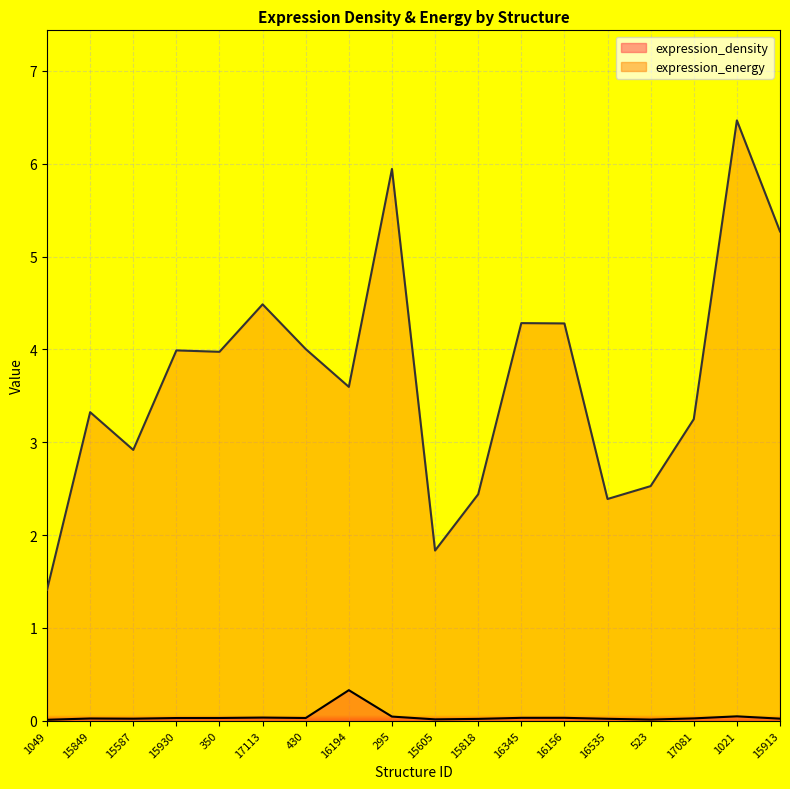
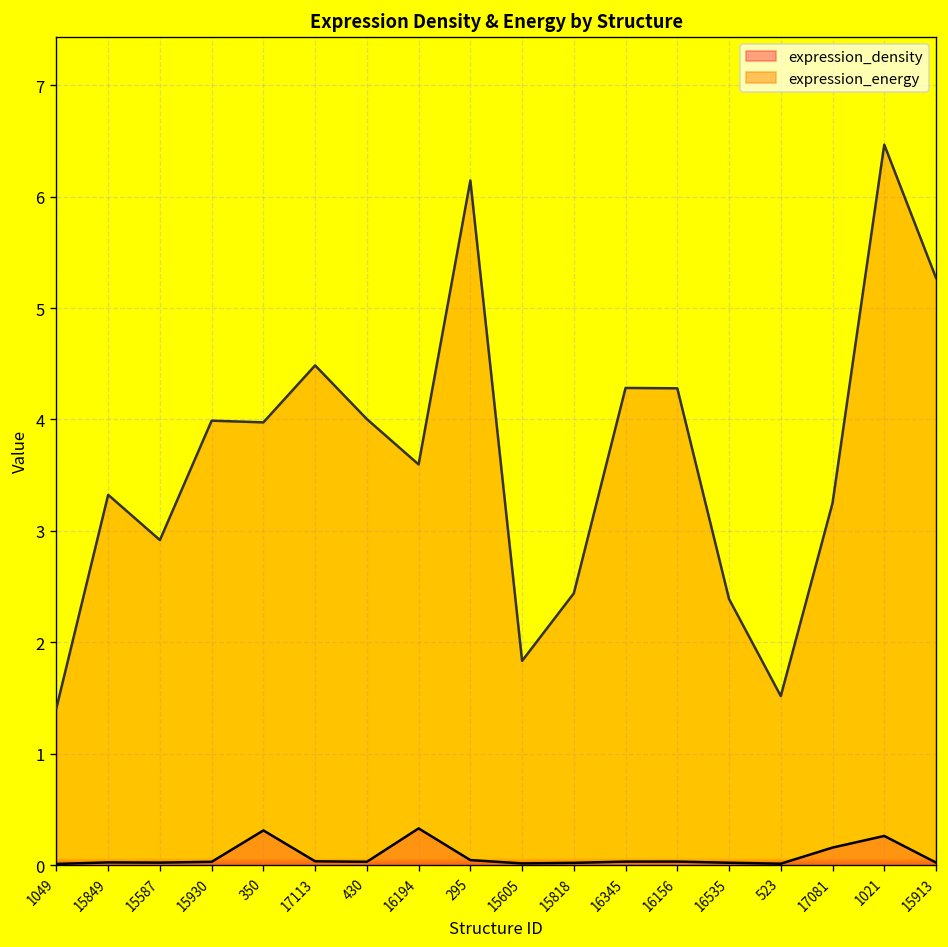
expression_density, 350: 0.0 -> 0.3
expression_energy, 295: 5.9 -> 6.1
expression_energy, 523: 2.5 -> 1.5
expression_density, 17081: 0.0 -> 0.2
expression_density, 1021: 0.0 -> 0.3
